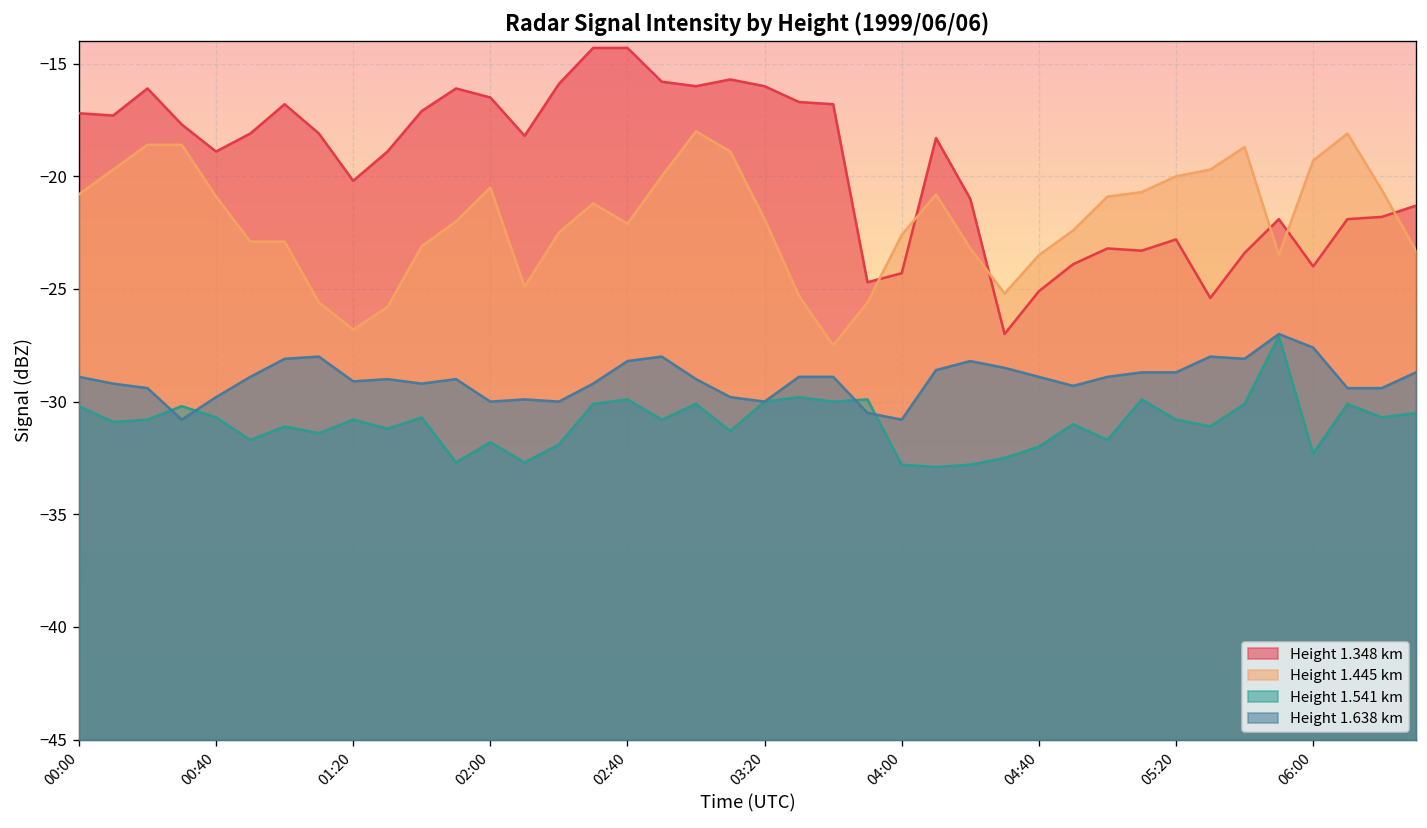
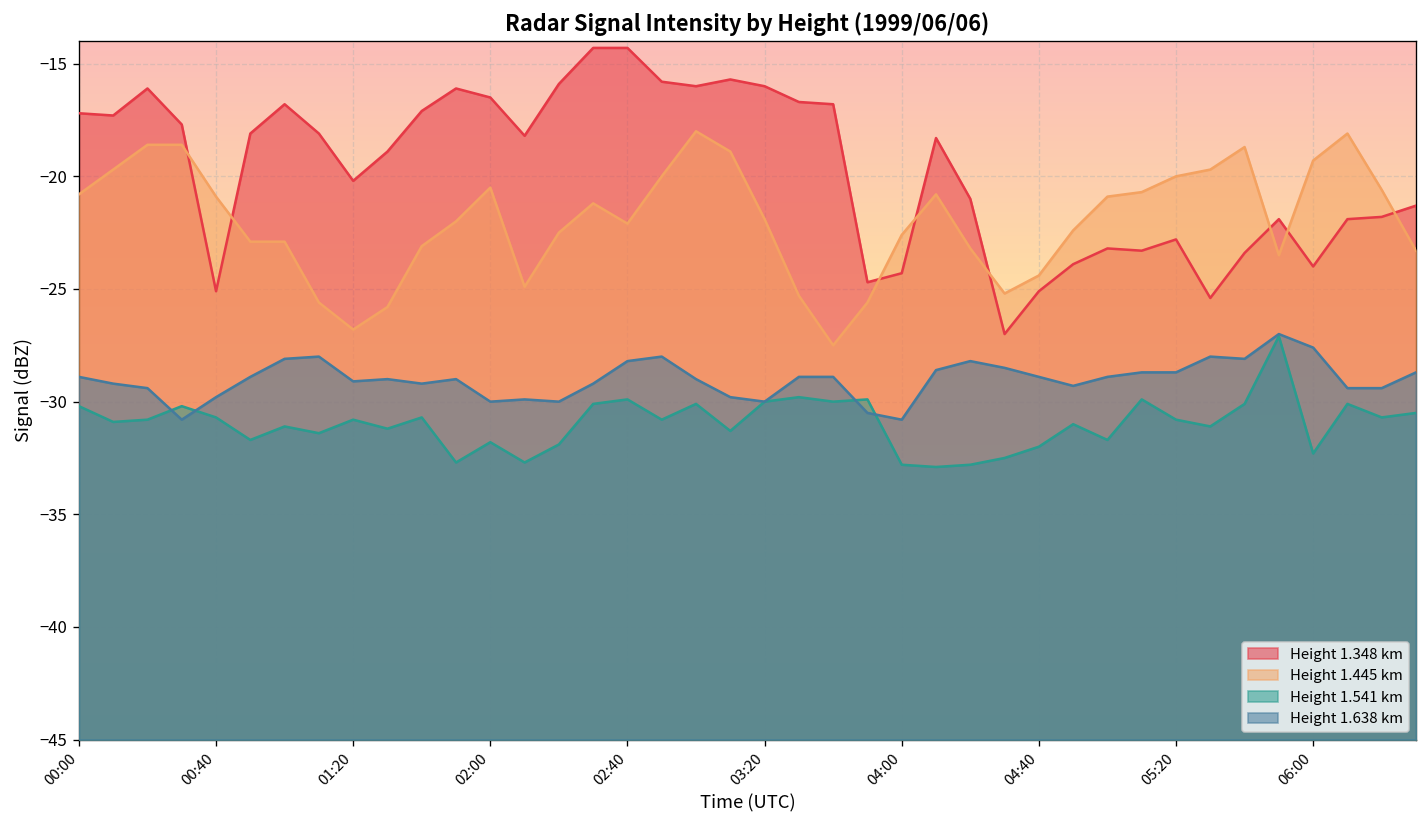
Height 1.348 km, 00:40: -18.9 -> -25.1
Height 1.445 km, 04:40: -23.5 -> -24.4
